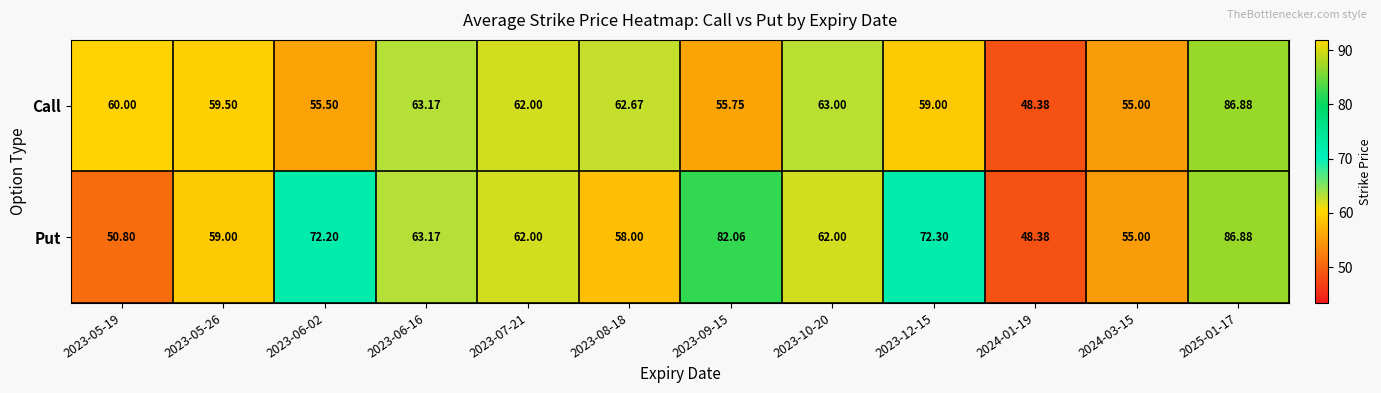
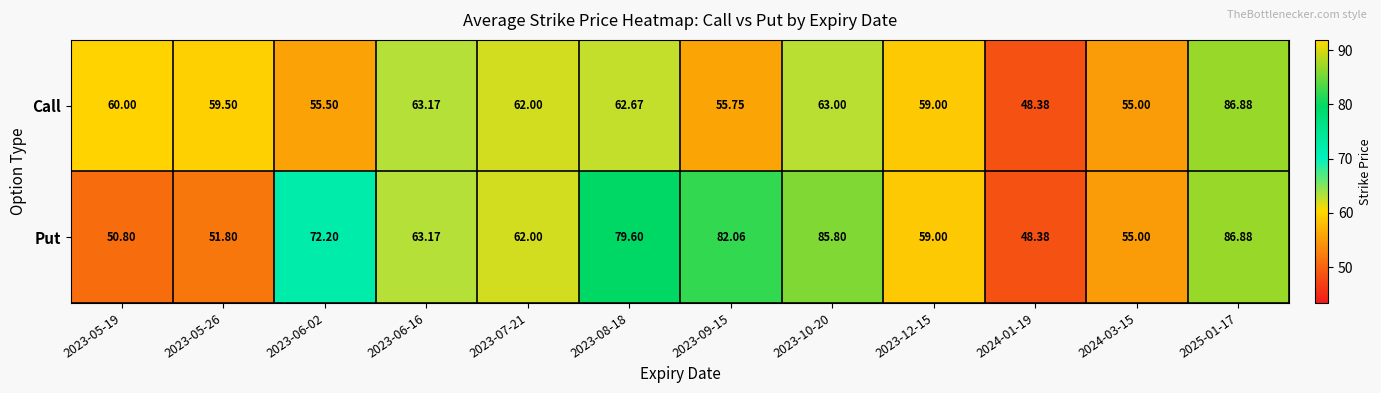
Put, 2023-05-26: 59.00 -> 51.80
Put, 2023-08-18: 58.00 -> 79.60
Put, 2023-10-20: 62.00 -> 85.80
Put, 2023-12-15: 72.30 -> 59.00
